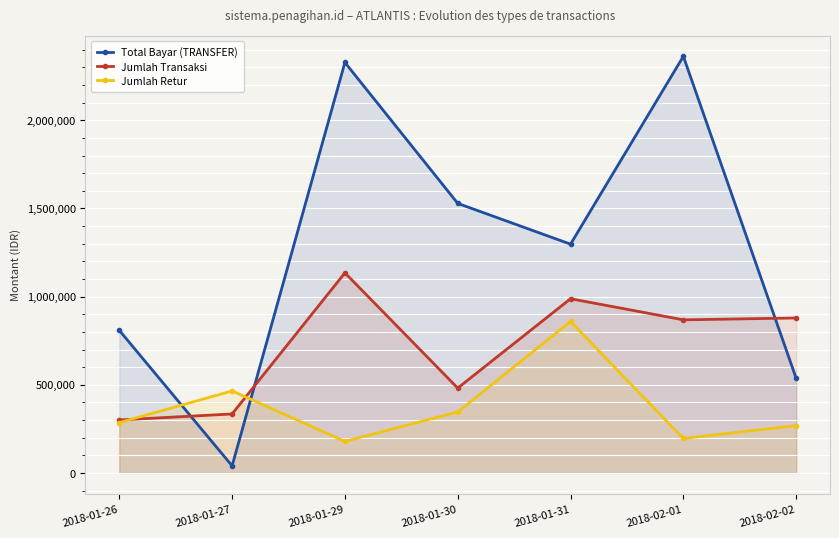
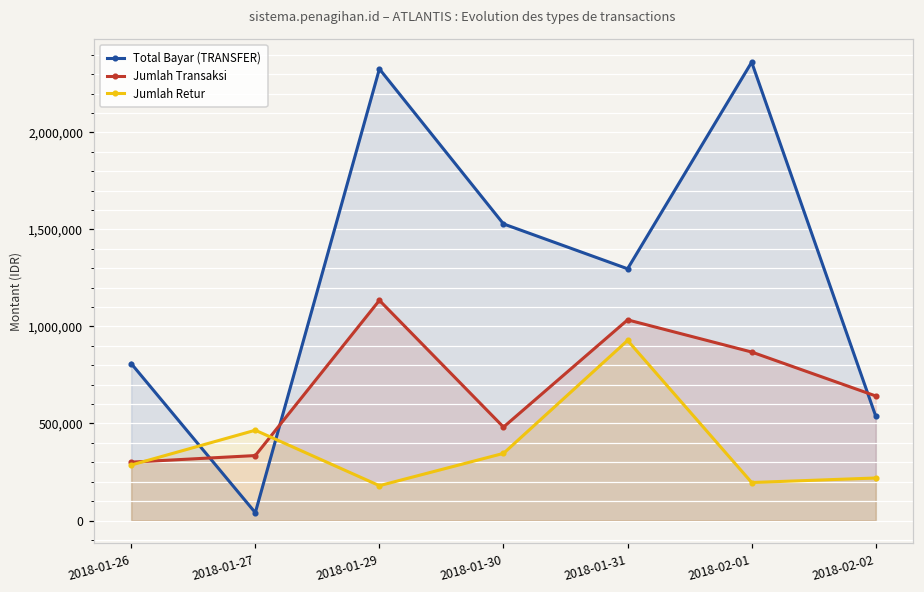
Jumlah Transaksi, 2018-01-31: 990,000 -> 1,030,000
Jumlah Retur, 2018-01-31: 860,000 -> 930,000
Jumlah Transaksi, 2018-02-02: 880,000 -> 640,000
Jumlah Retur, 2018-02-02: 270,000 -> 220,000
